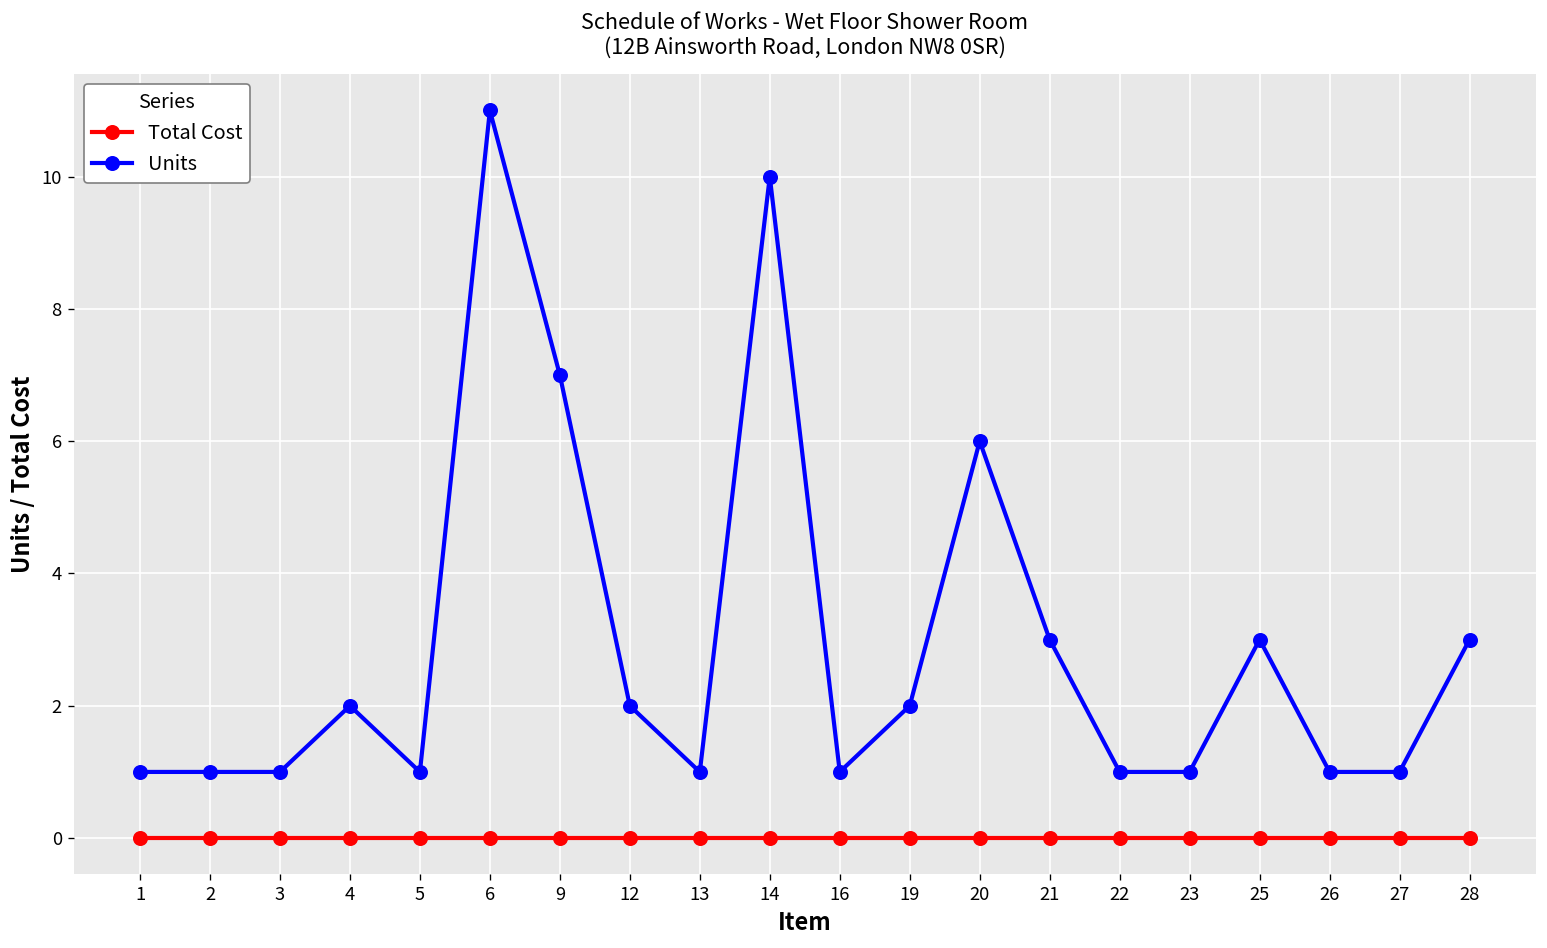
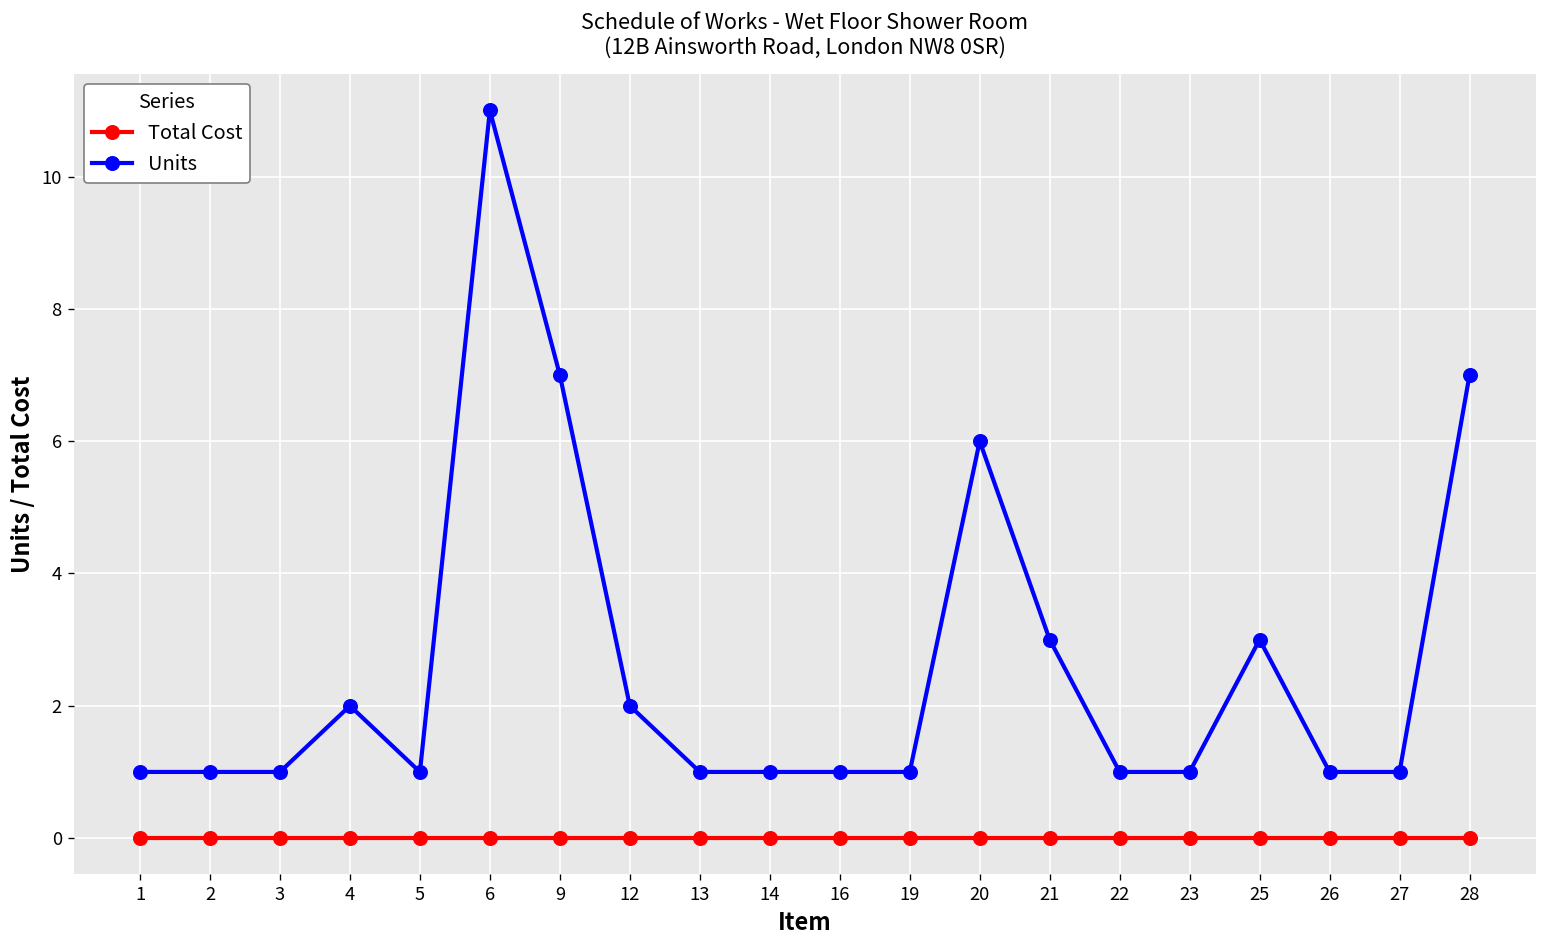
Units, 14: 10 -> 1
Units, 19: 2 -> 1
Units, 28: 3 -> 7
